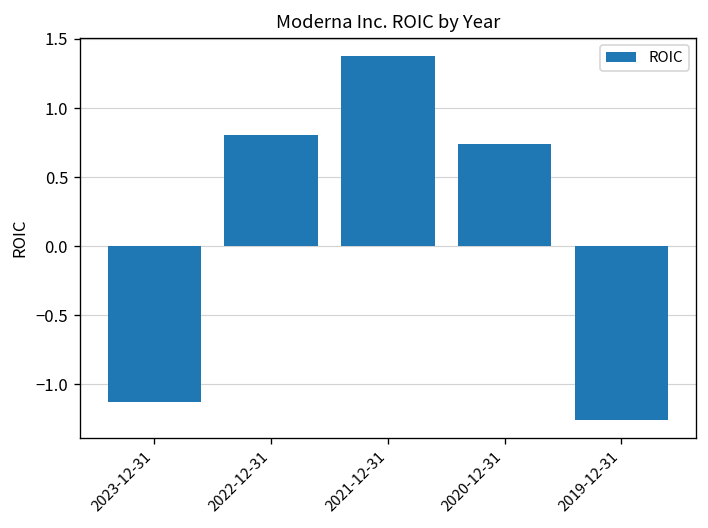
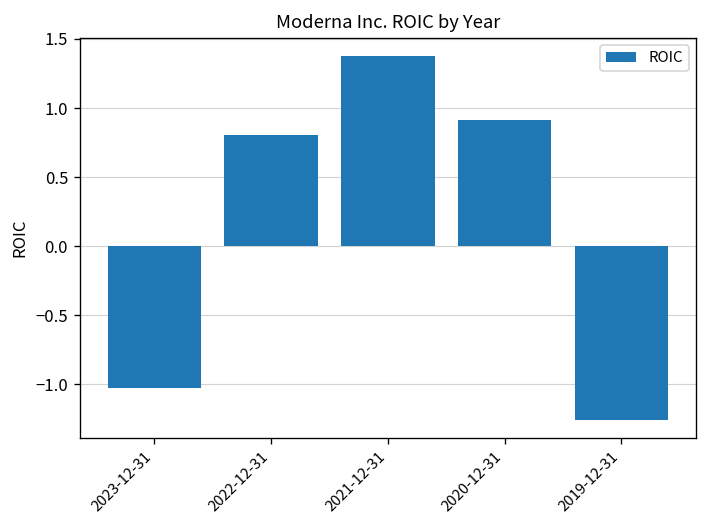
2023-12-31: -1.13 -> -1.03
2020-12-31: 0.74 -> 0.91
